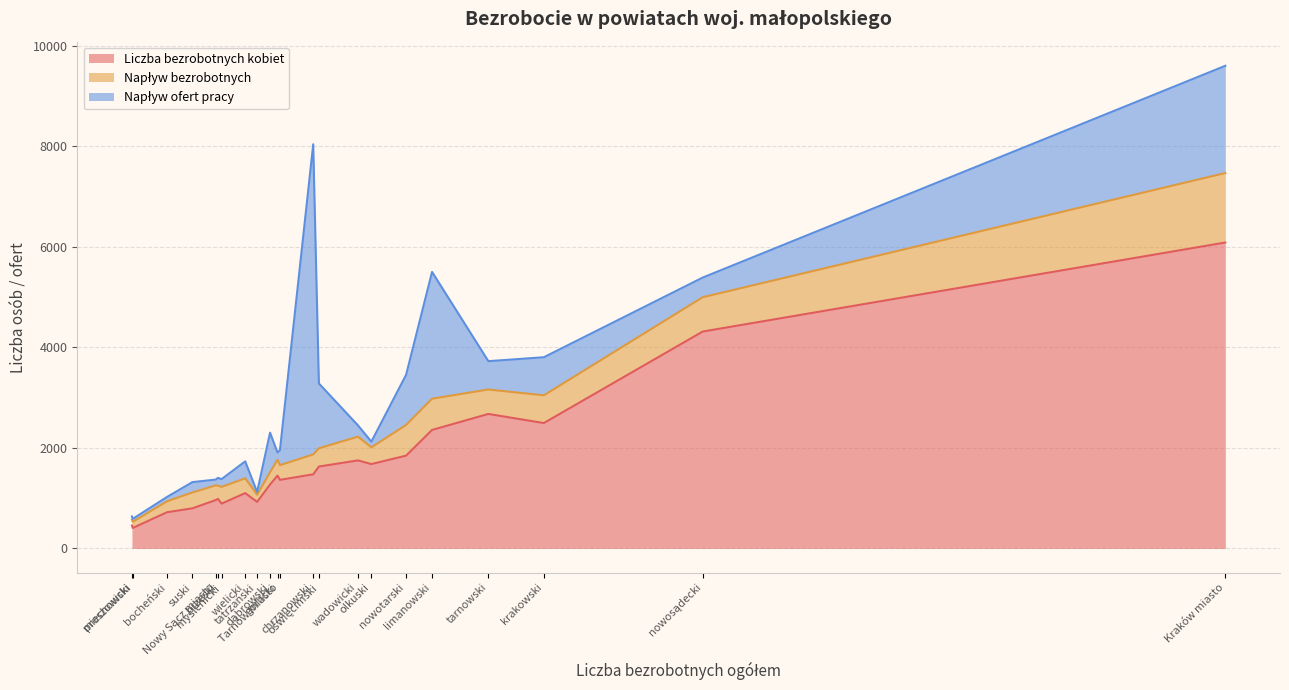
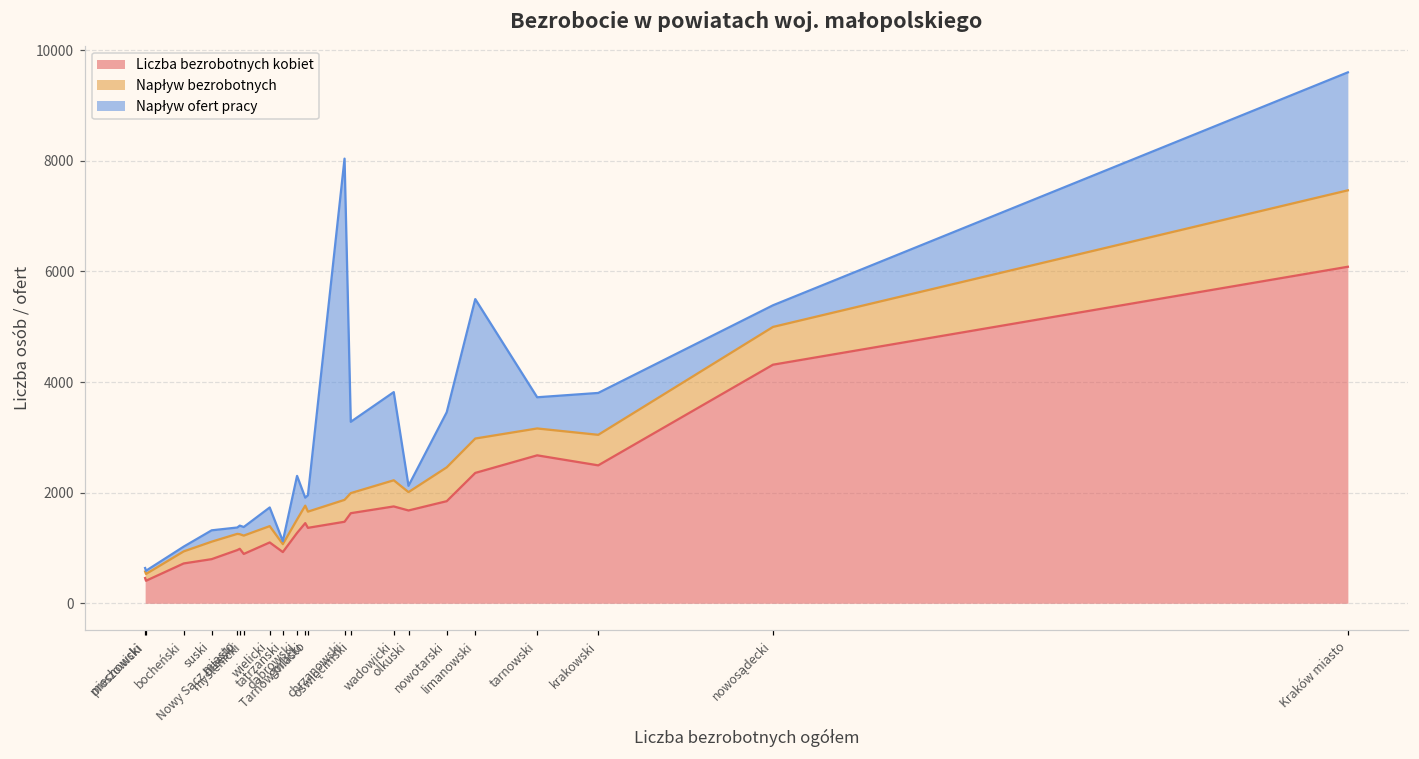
Napływ ofert pracy, wadowicki: 200 -> 1600
